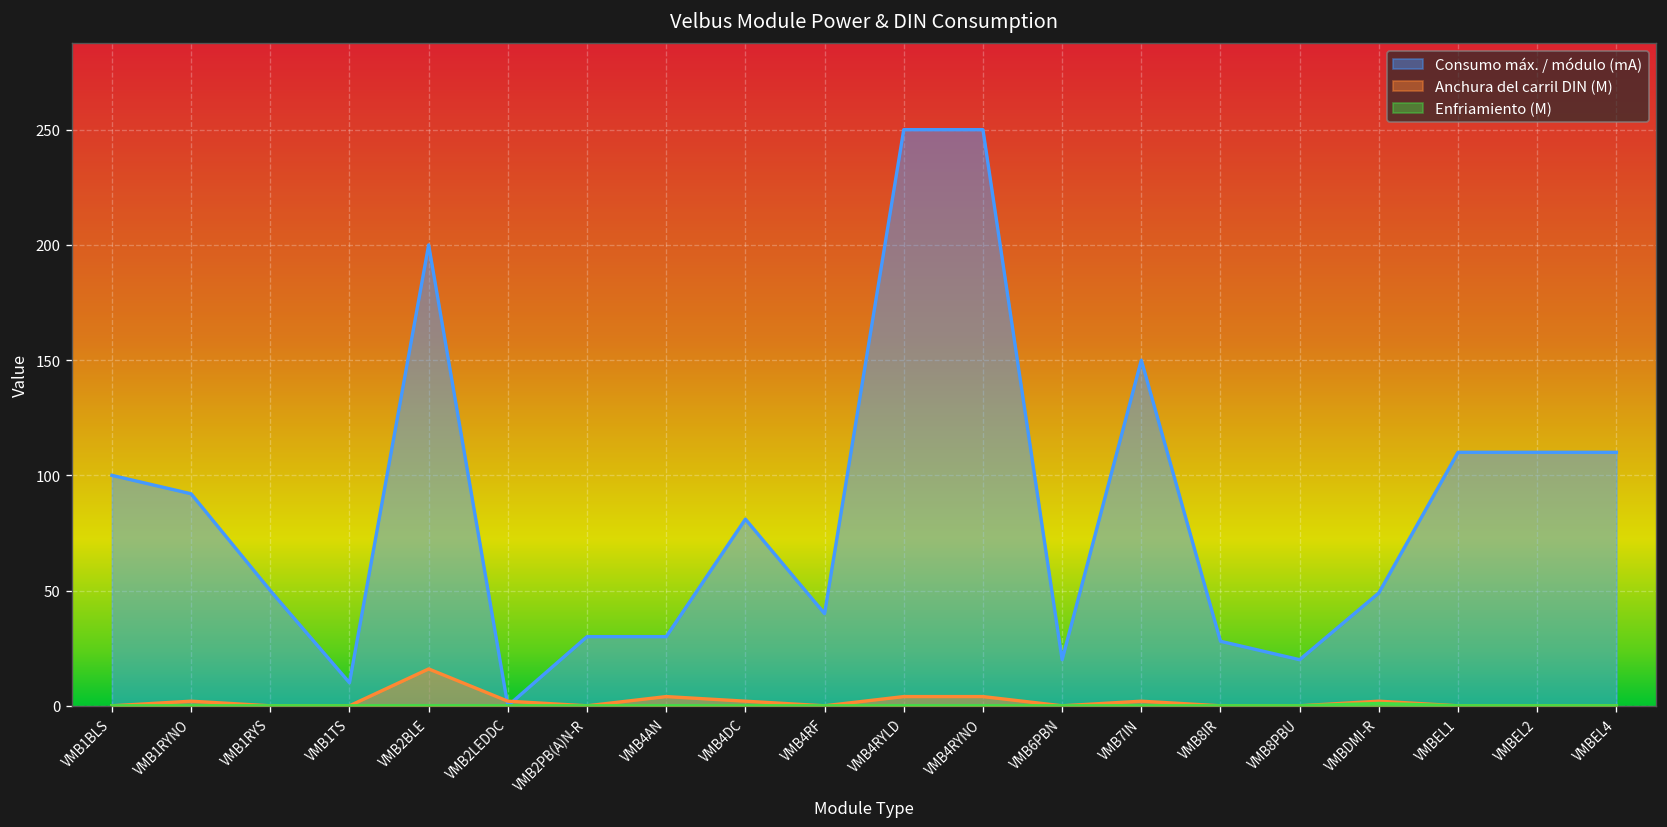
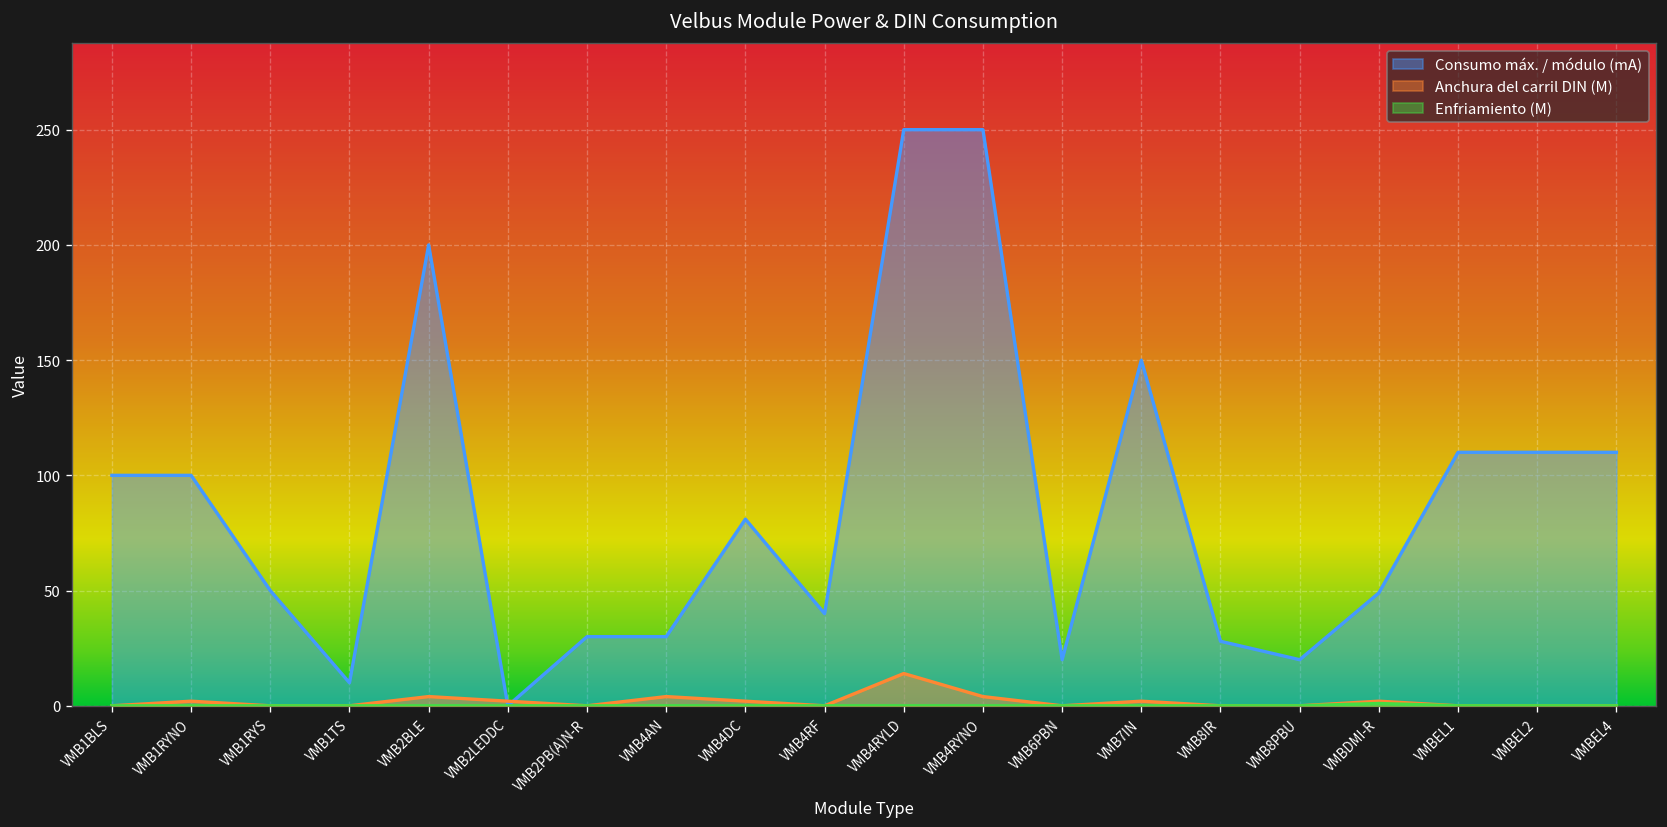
Consumo máx. / módulo (mA), VMB1RYNO: 92 -> 100
Anchura del carril DIN (M), VMB2BLE: 16 -> 4
Anchura del carril DIN (M), VMB4RYLD: 4 -> 14
